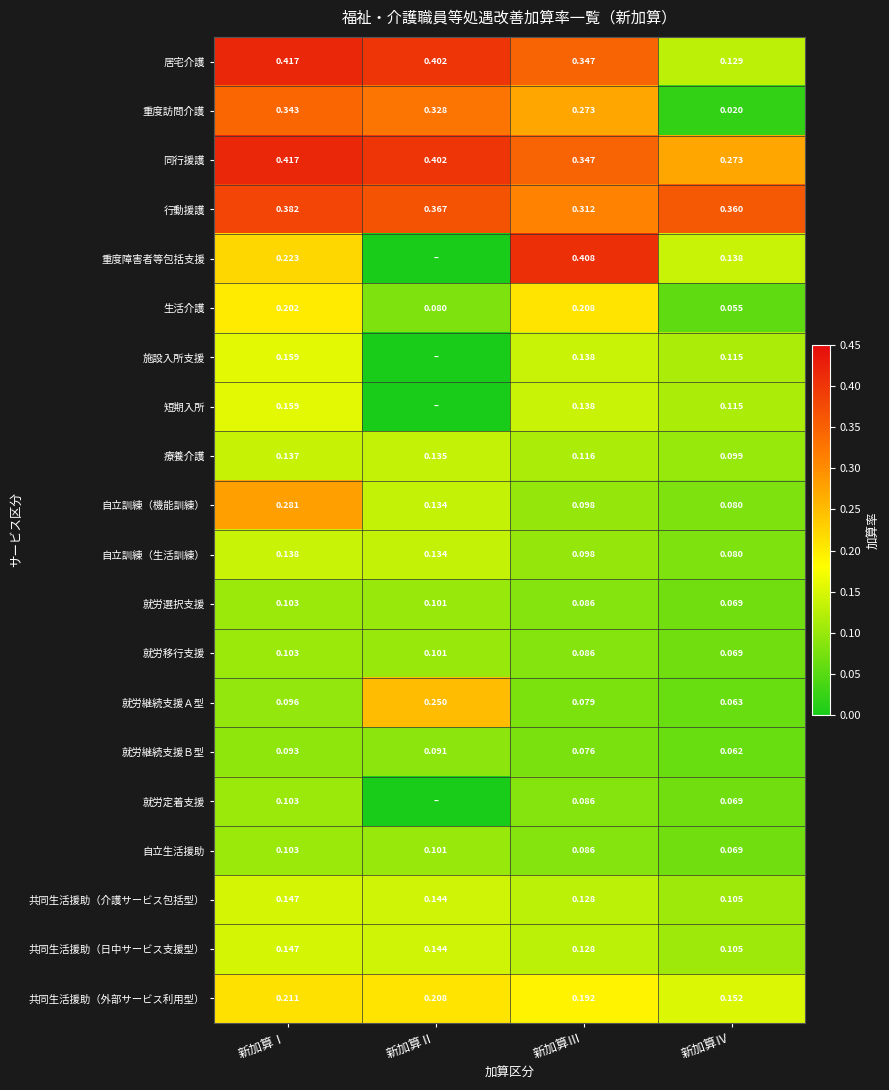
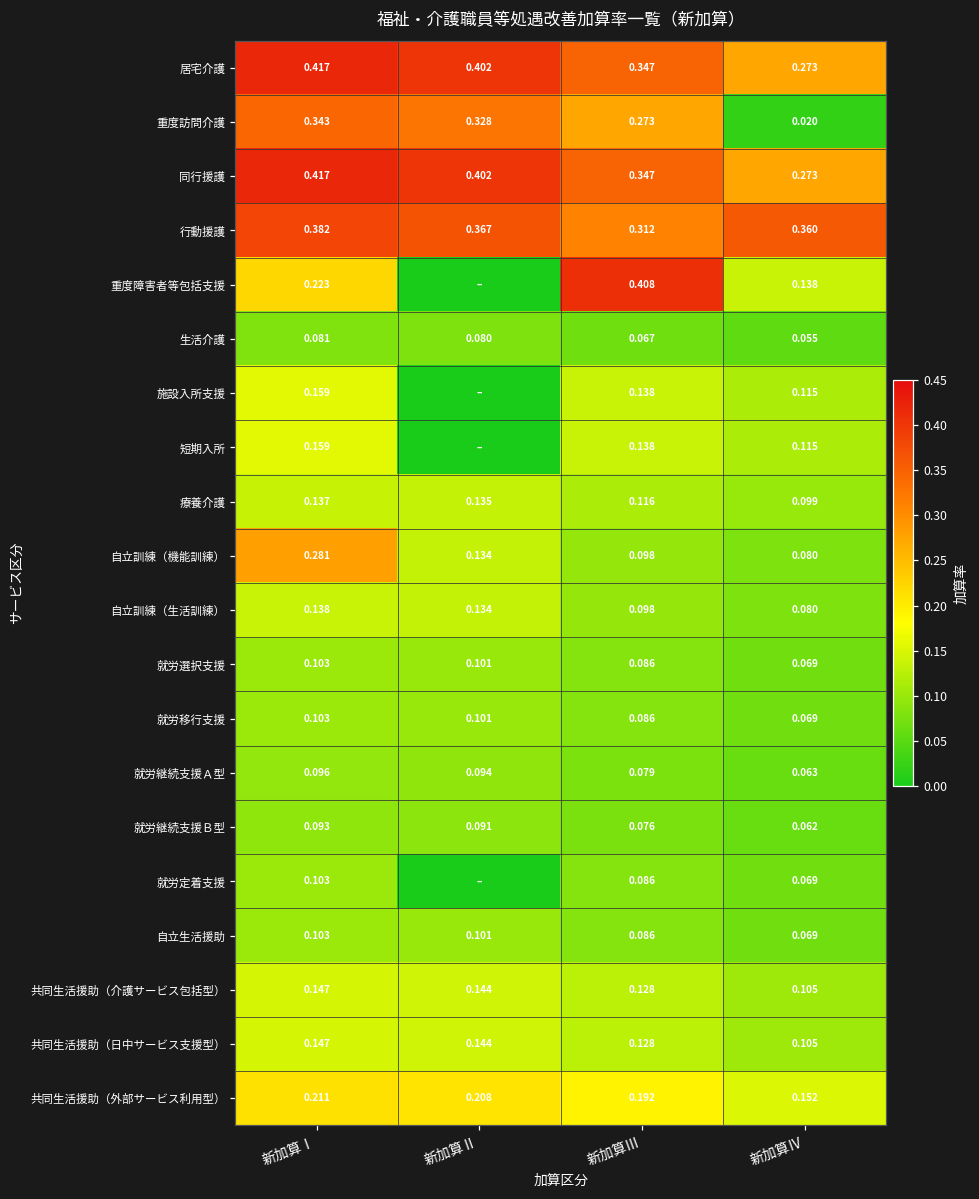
居宅介護, 新加算Ⅳ: 0.129 -> 0.273
生活介護, 新加算Ⅰ: 0.202 -> 0.081
生活介護, 新加算Ⅲ: 0.208 -> 0.067
就労継続支援Ａ型, 新加算Ⅱ: 0.250 -> 0.094
